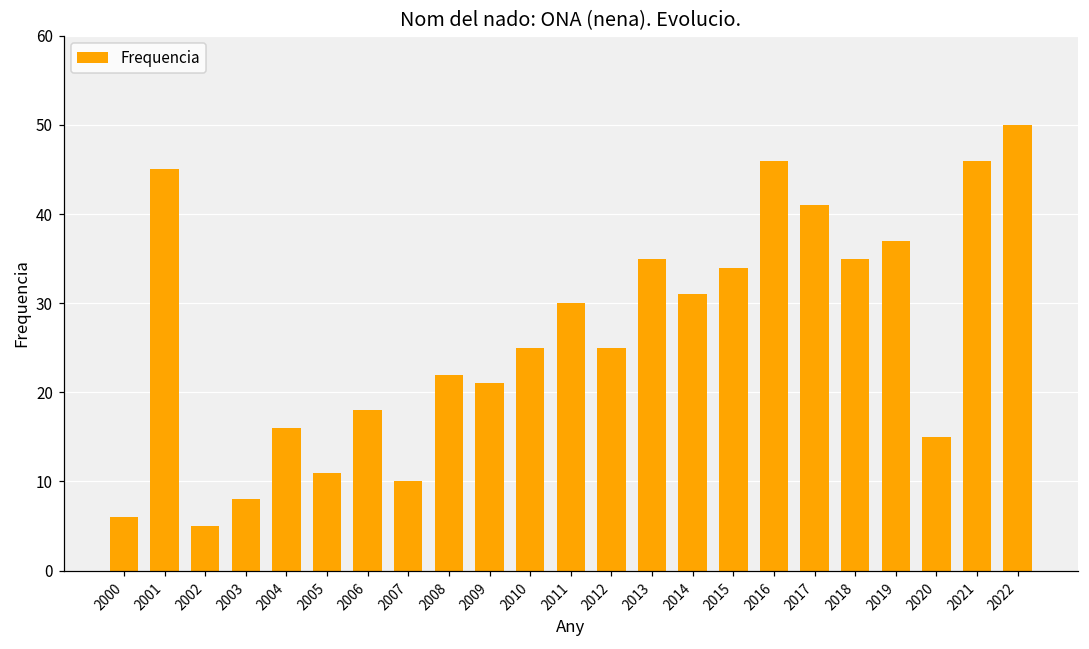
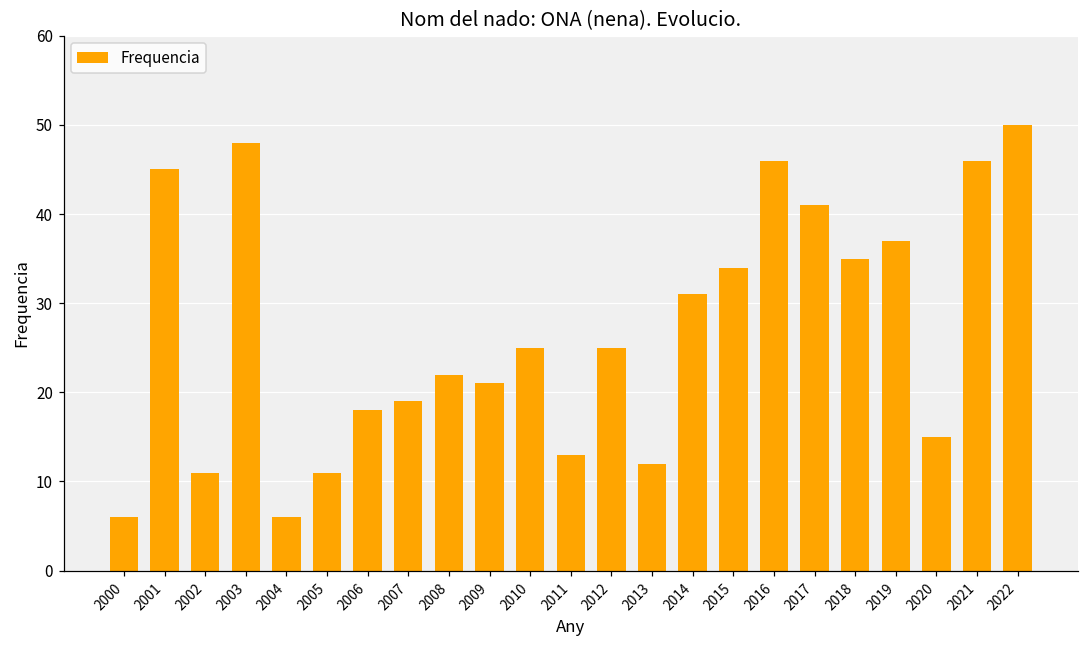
2002: 5 -> 11
2003: 8 -> 48
2004: 16 -> 6
2007: 10 -> 19
2011: 30 -> 13
2013: 35 -> 12
